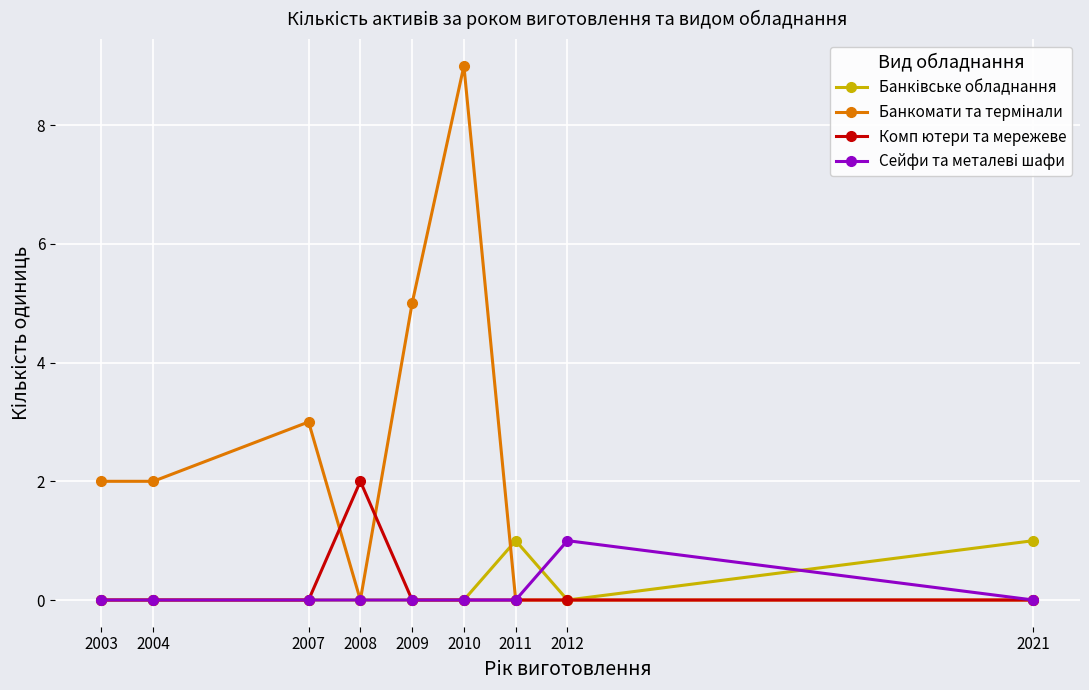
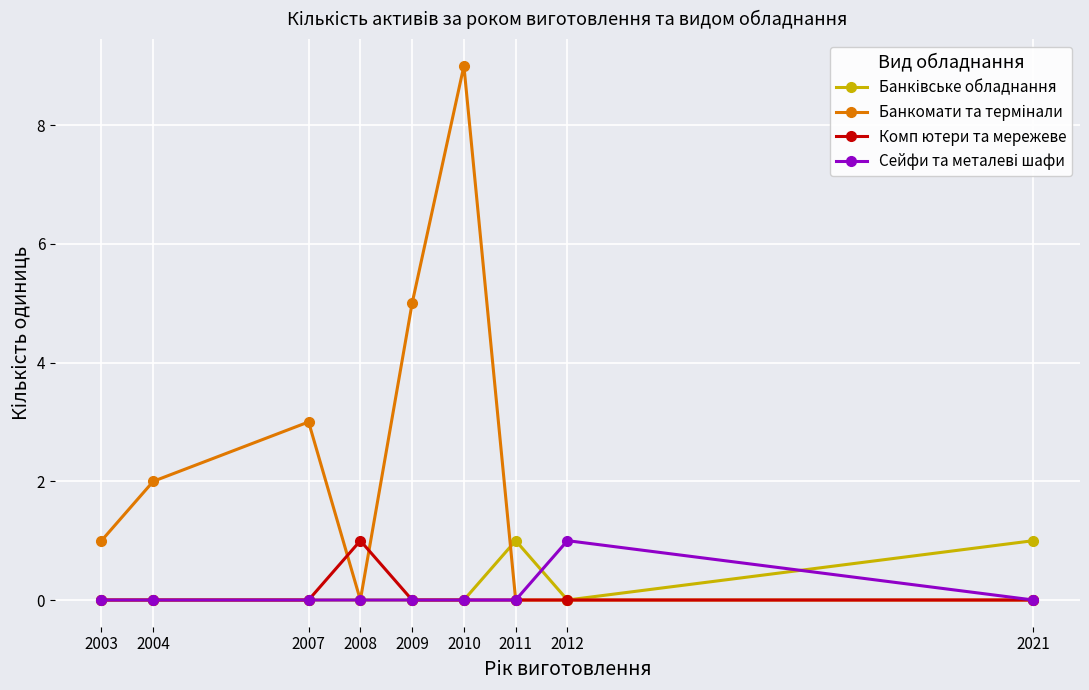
Банкомати та термінали, 2003: 2 -> 1
Комп ютери та мережеве, 2008: 2 -> 1
